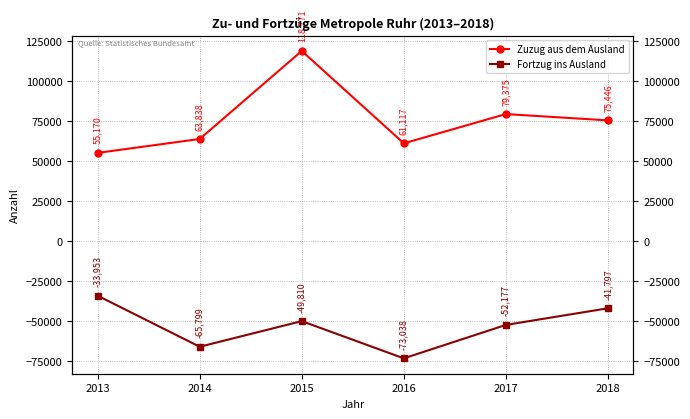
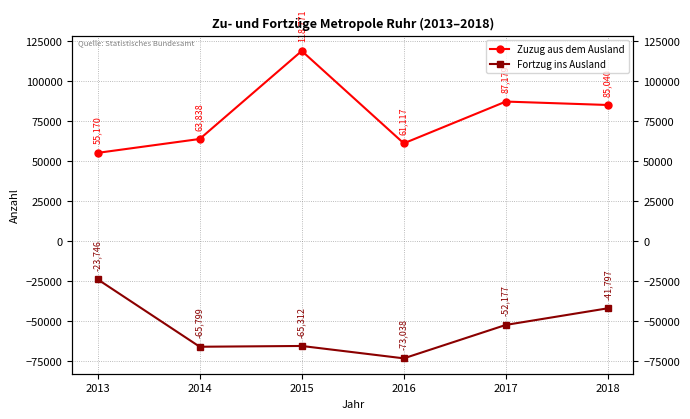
Fortzug ins Ausland, 2013: -33,953 -> -23,746
Fortzug ins Ausland, 2015: -49,810 -> -65,312
Zuzug aus dem Ausland, 2017: 79000 -> 87000
Zuzug aus dem Ausland, 2018: 75000 -> 85000
